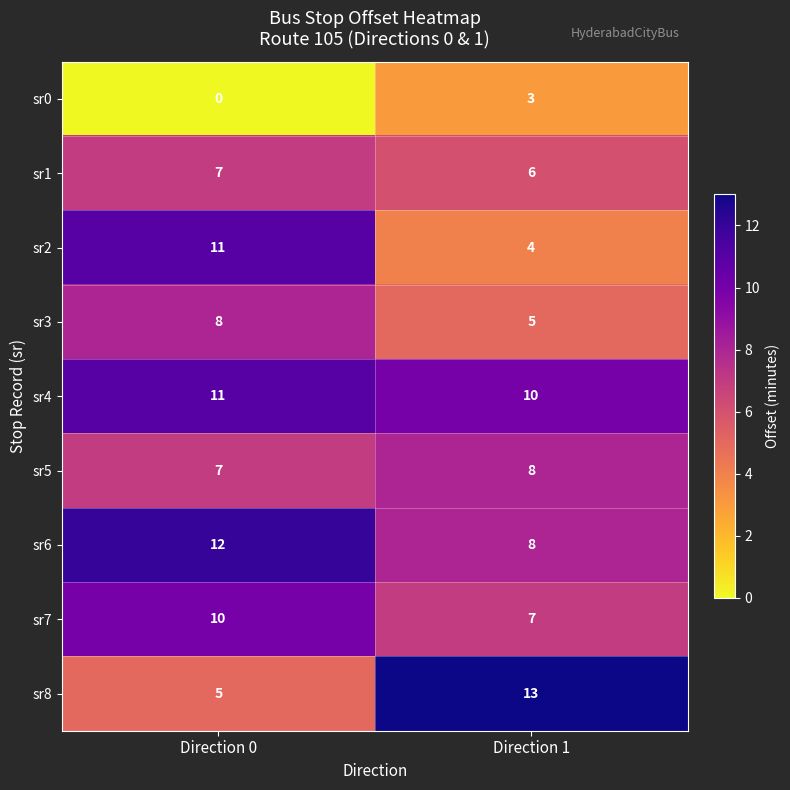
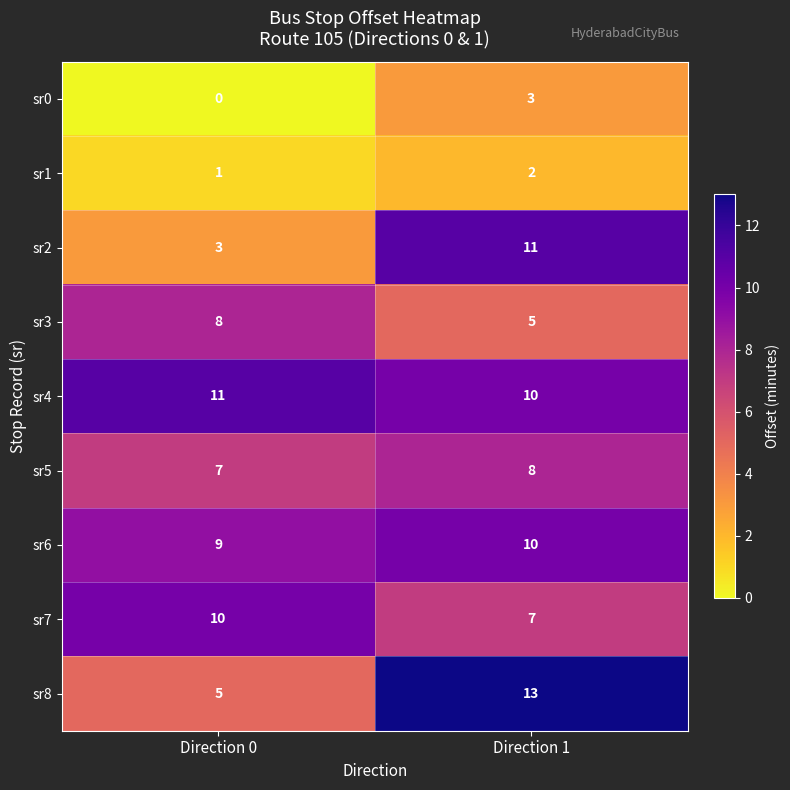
sr1, Direction 0: 7 -> 1
sr1, Direction 1: 6 -> 2
sr2, Direction 0: 11 -> 3
sr2, Direction 1: 4 -> 11
sr6, Direction 0: 12 -> 9
sr6, Direction 1: 8 -> 10
